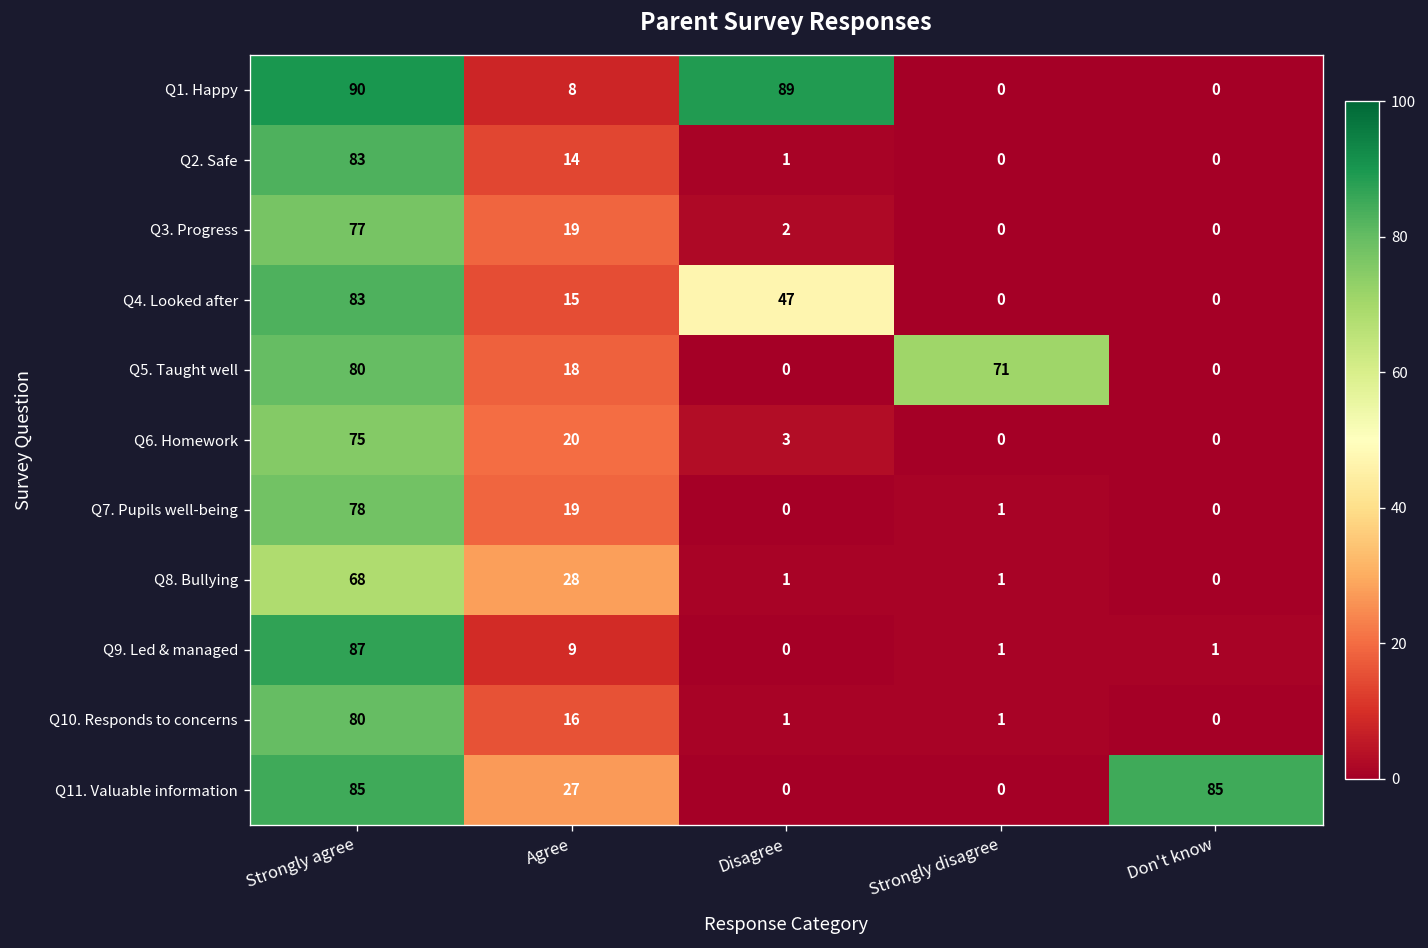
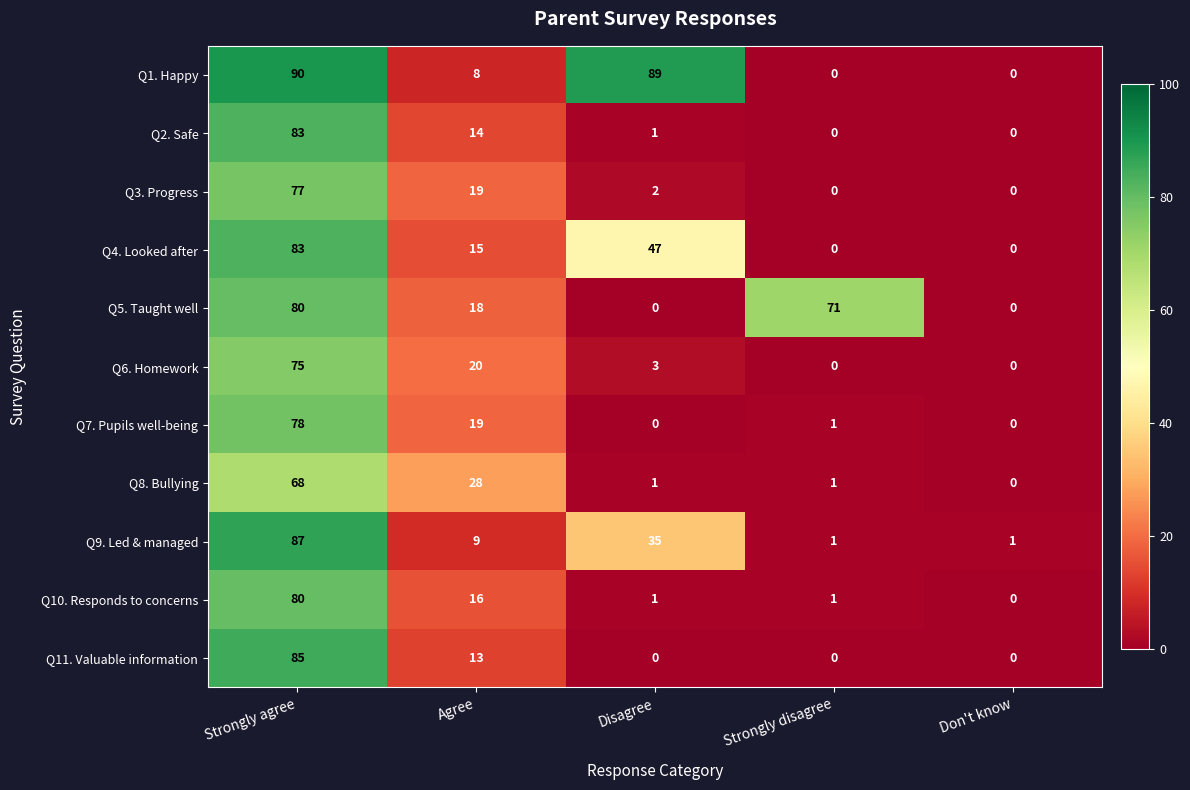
Q9. Led & managed, Disagree: 0 -> 35
Q11. Valuable information, Agree: 27 -> 13
Q11. Valuable information, Don't know: 85 -> 0
